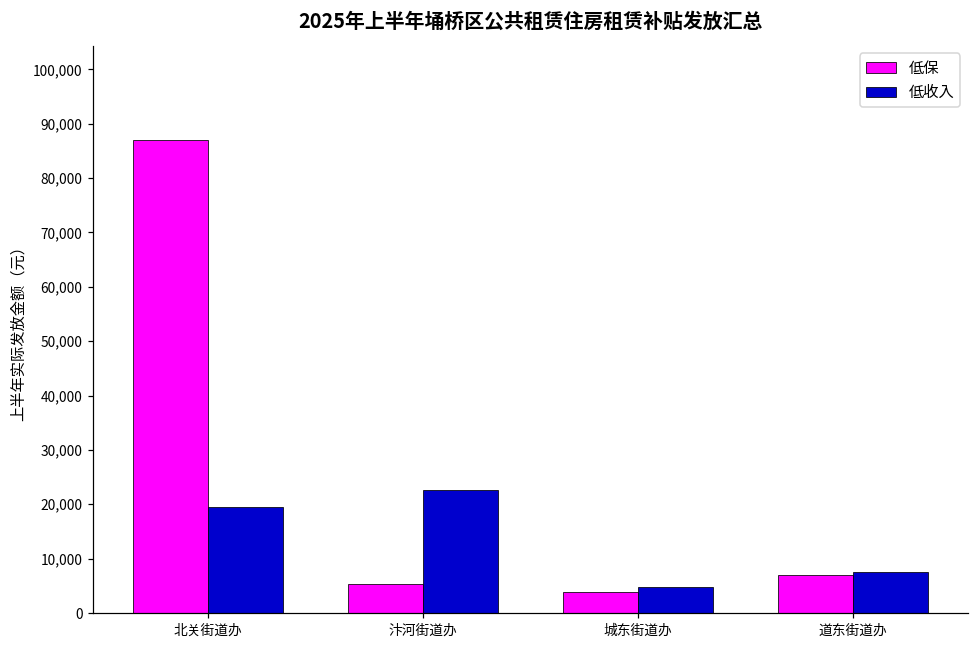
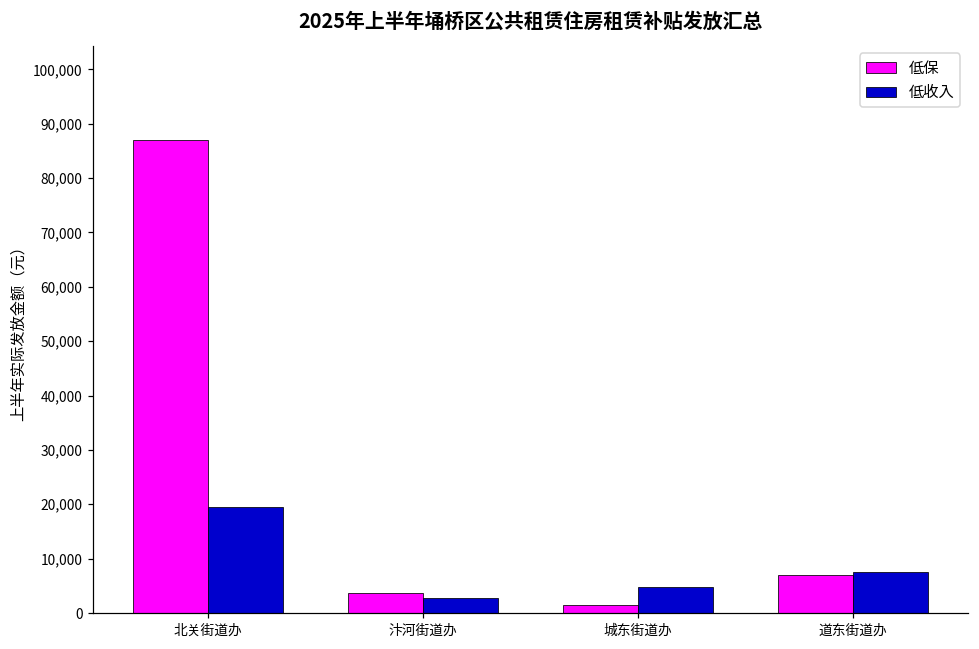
低保, 汴河街道办: 5,000 -> 4,000
低收入, 汴河街道办: 23,000 -> 3,000
低保, 城东街道办: 4,000 -> 2,000
